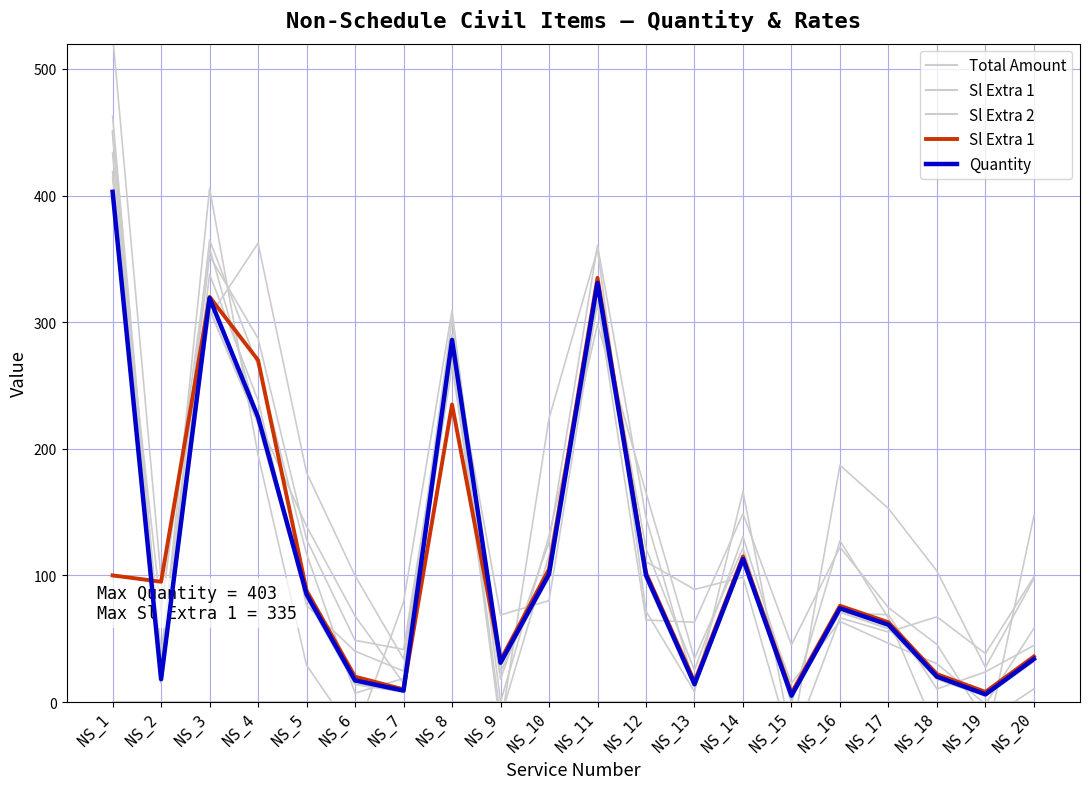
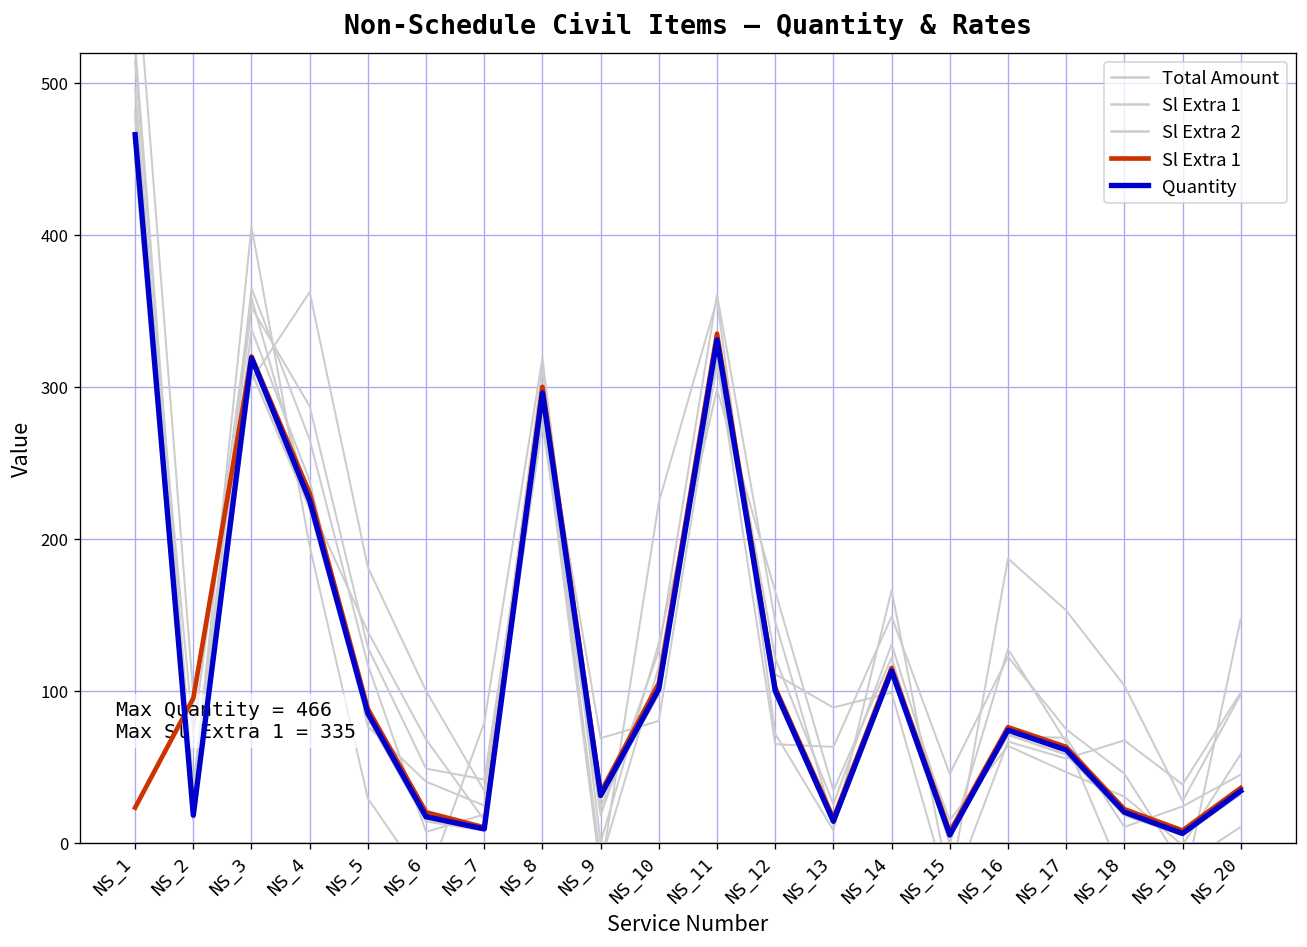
Sl Extra 1, NS_1: 100 -> 23
Quantity, NS_1: 403 -> 466
Sl Extra 1, NS_4: 270 -> 230
Sl Extra 1, NS_8: 235 -> 300
Quantity, NS_8: 286 -> 296
